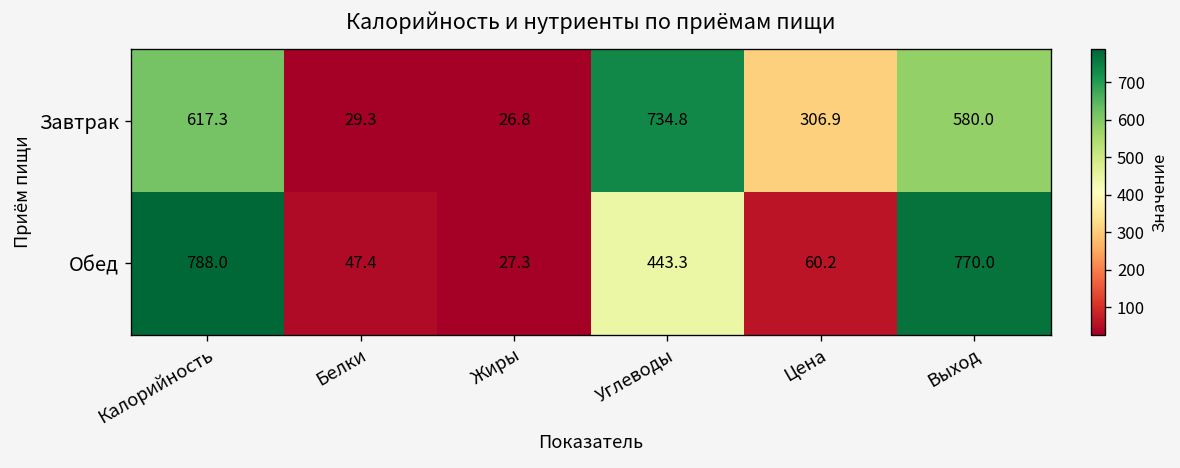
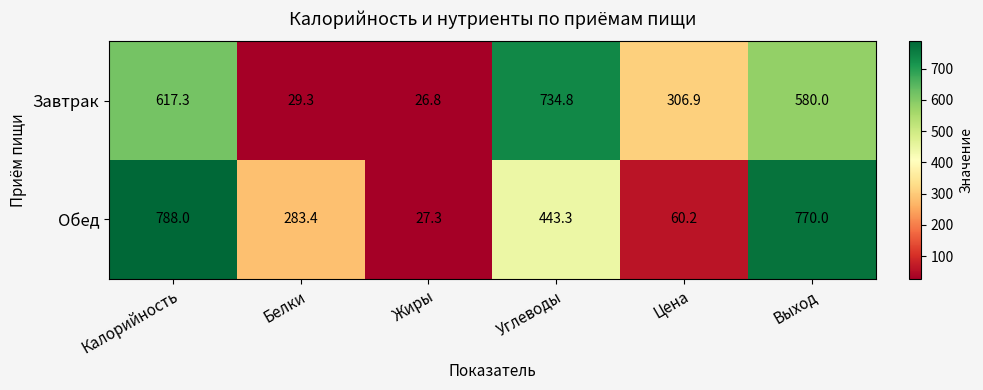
Обед, Белки: 47.4 -> 283.4
